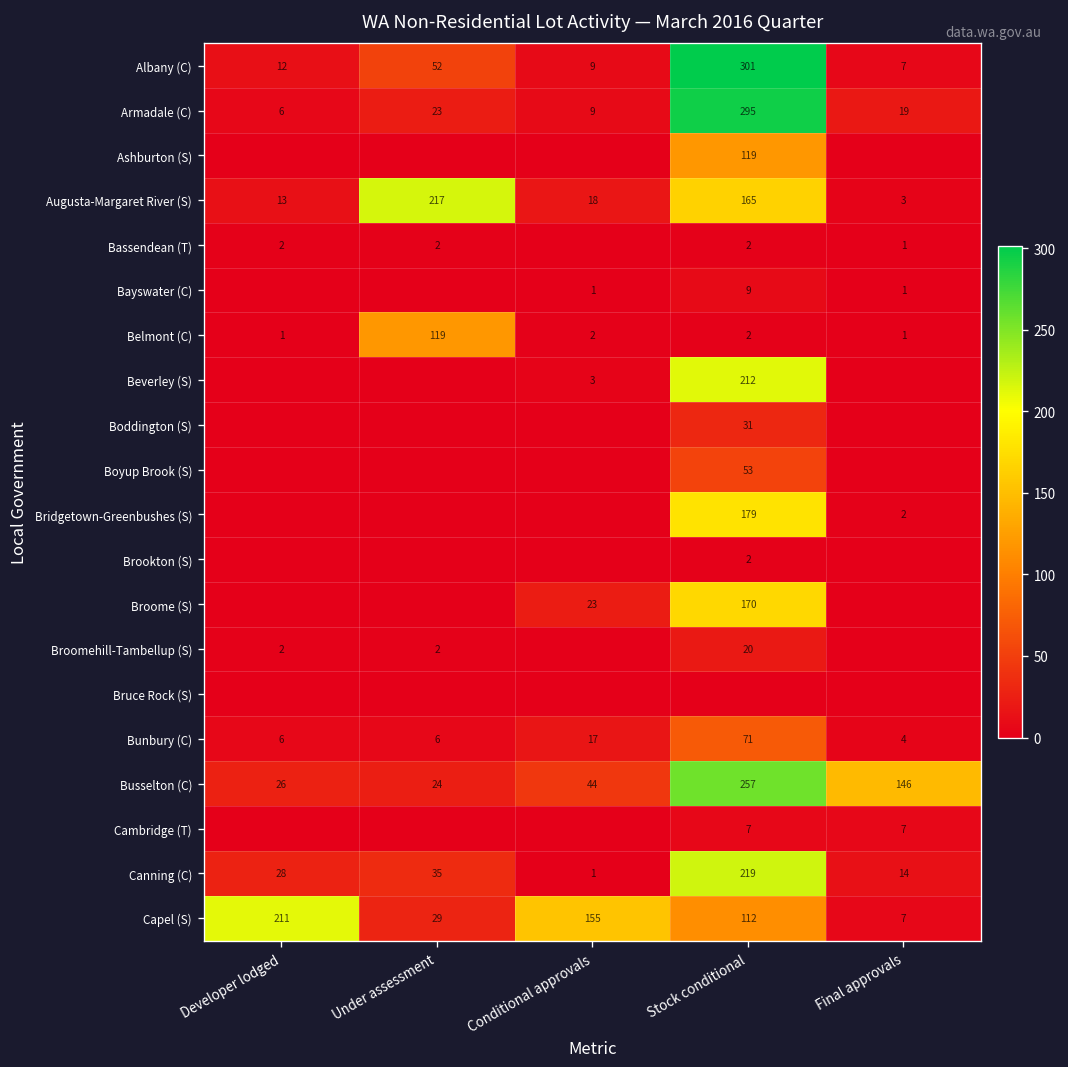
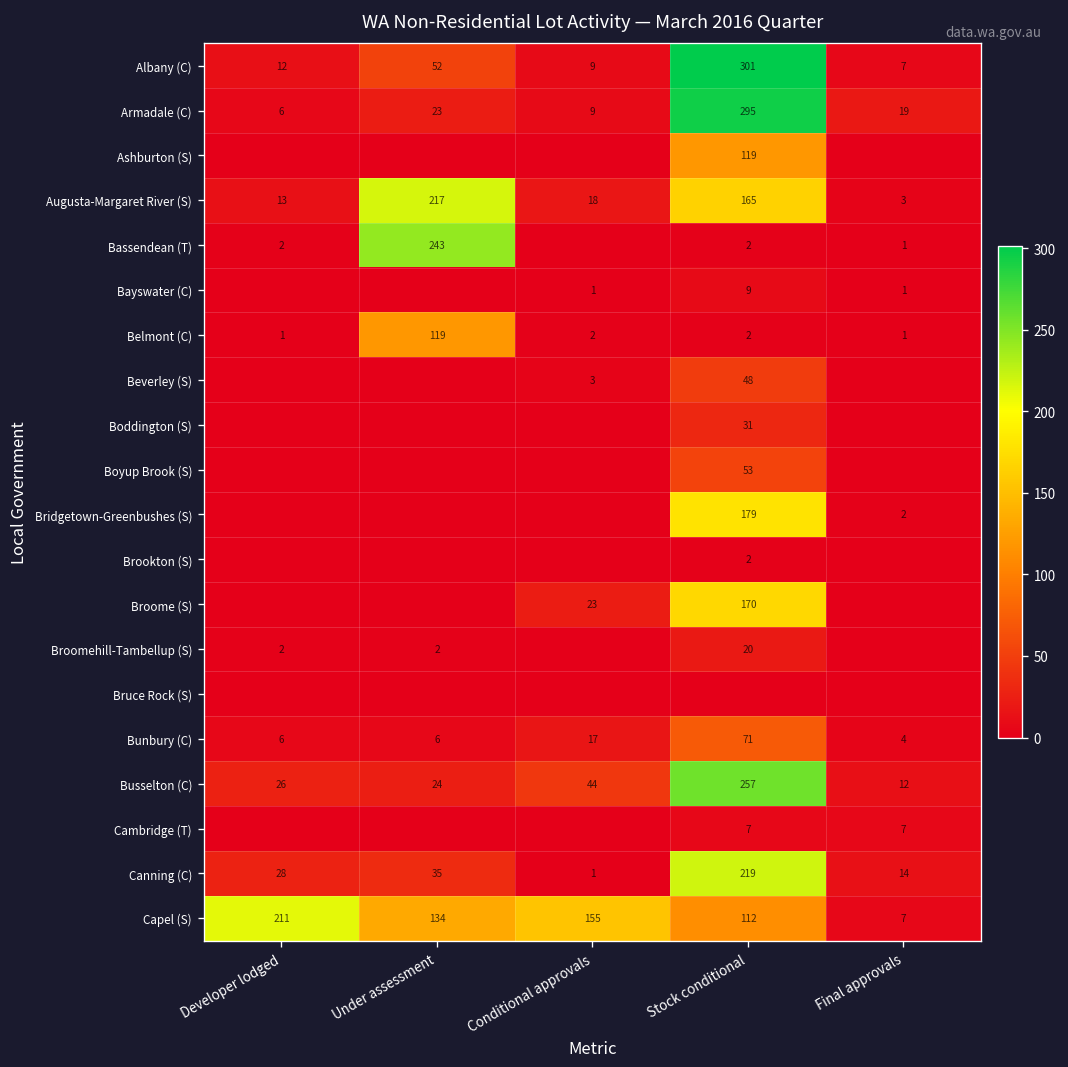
Bassendean (T), Under assessment: 2 -> 243
Beverley (S), Stock conditional: 212 -> 48
Busselton (C), Final approvals: 146 -> 12
Capel (S), Under assessment: 29 -> 134
